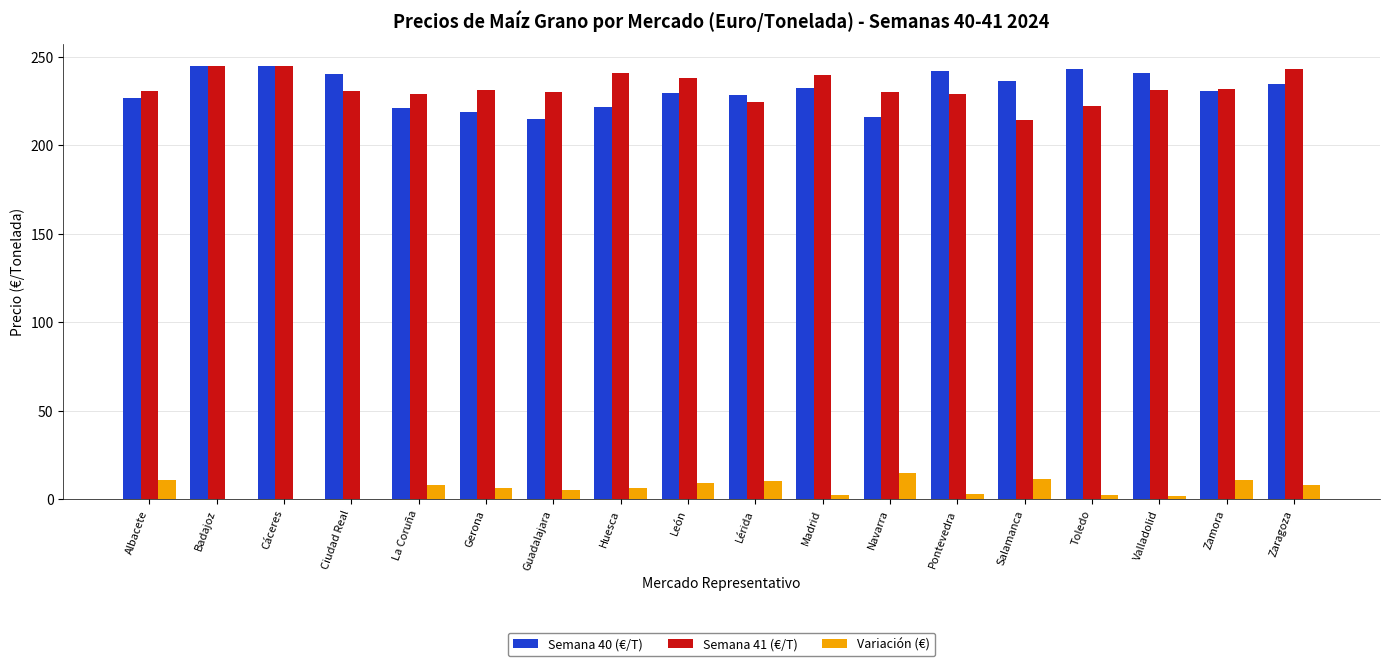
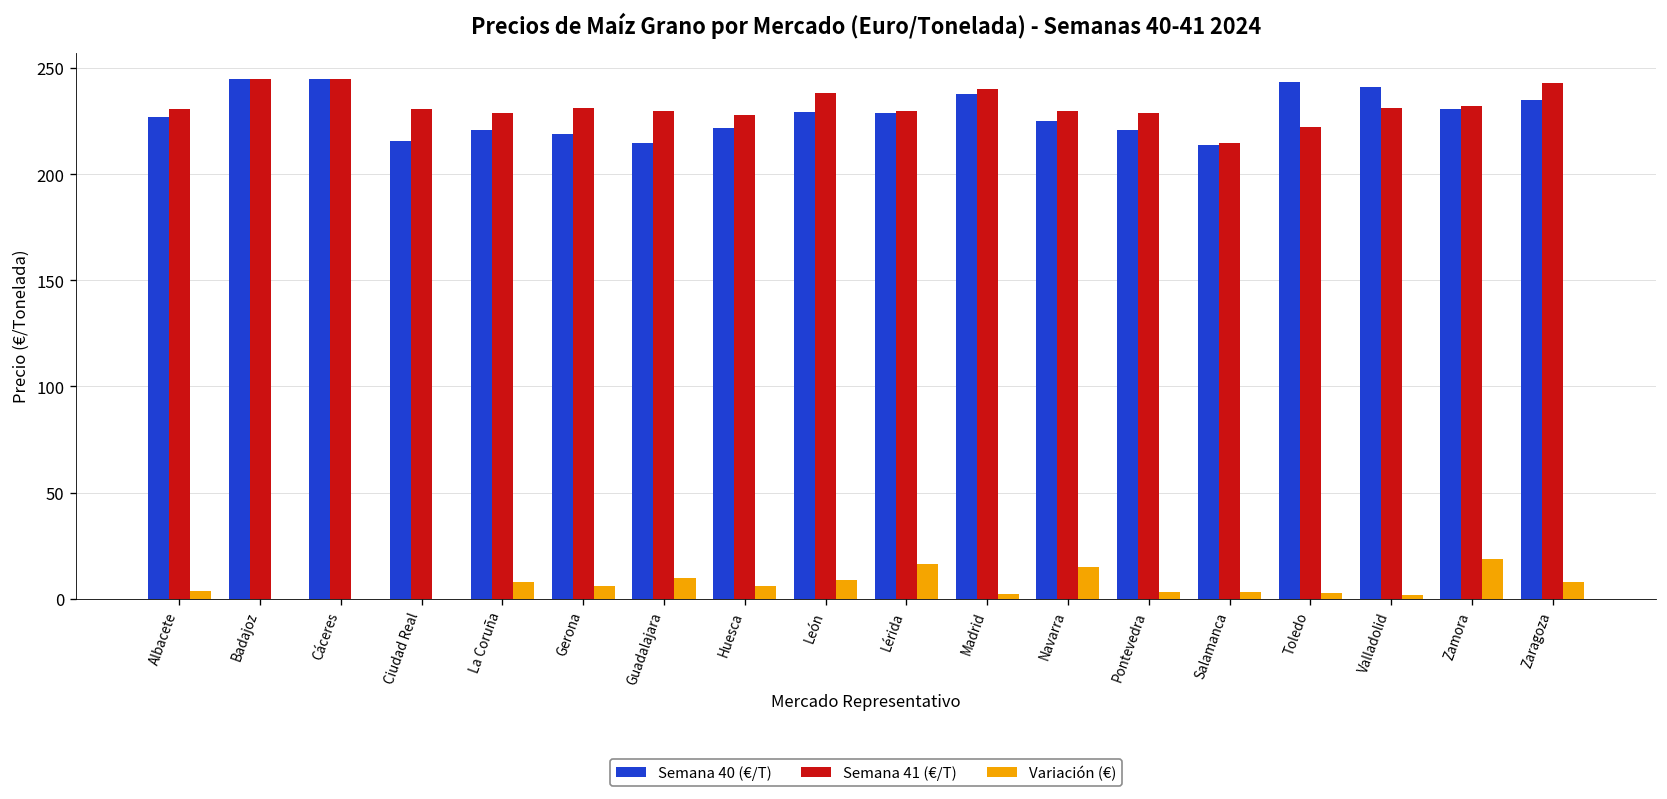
Variación (€), Albacete: 11 -> 4
Semana 40 (€/T), Ciudad Real: 240 -> 216
Variación (€), Guadalajara: 5 -> 10
Semana 41 (€/T), Huesca: 241 -> 228
Semana 41 (€/T), Lérida: 225 -> 230
Variación (€), Lérida: 10 -> 16
Semana 40 (€/T), Madrid: 232 -> 238
Semana 40 (€/T), Navarra: 216 -> 225
Semana 40 (€/T), Pontevedra: 242 -> 221
Semana 40 (€/T), Salamanca: 237 -> 214
Variación (€), Salamanca: 12 -> 3
Variación (€), Zamora: 11 -> 19
